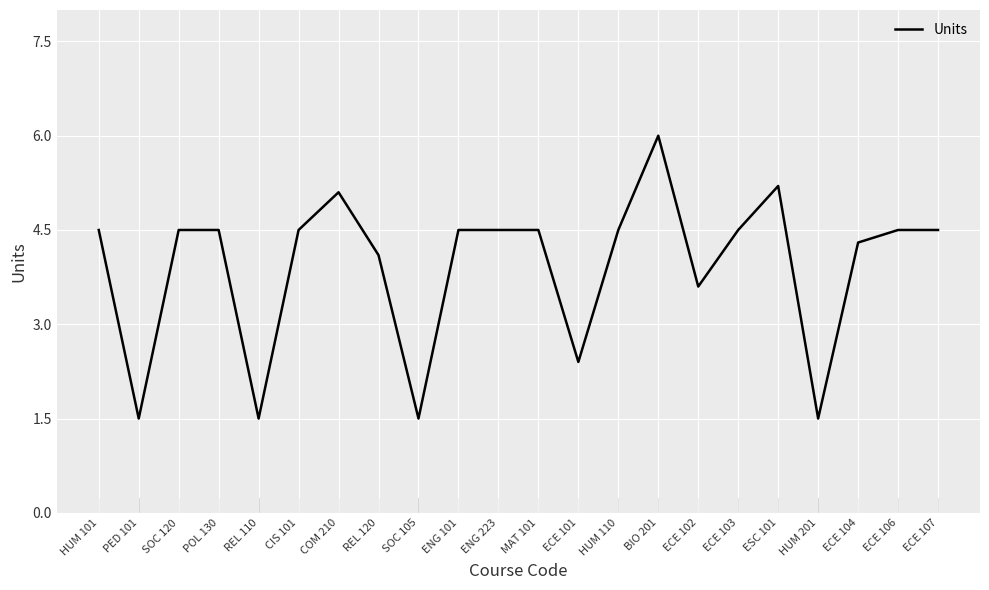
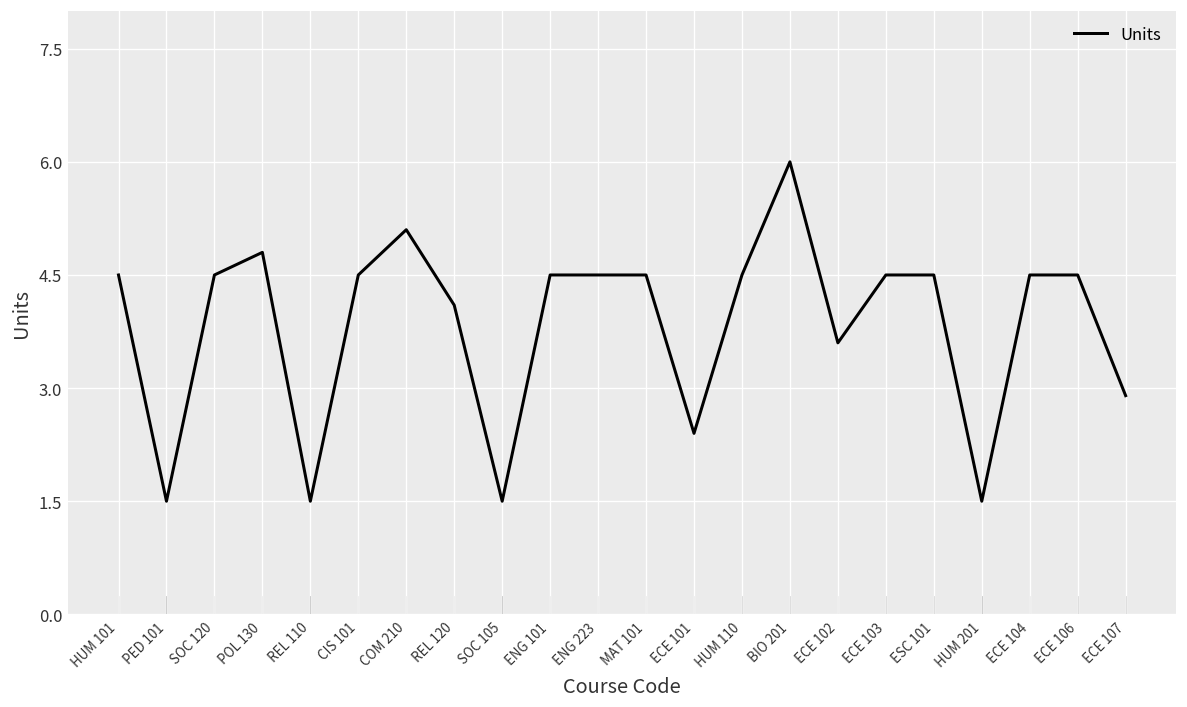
POL 130: 4.5 -> 4.8
ESC 101: 5.2 -> 4.5
ECE 104: 4.3 -> 4.5
ECE 107: 4.5 -> 2.9
